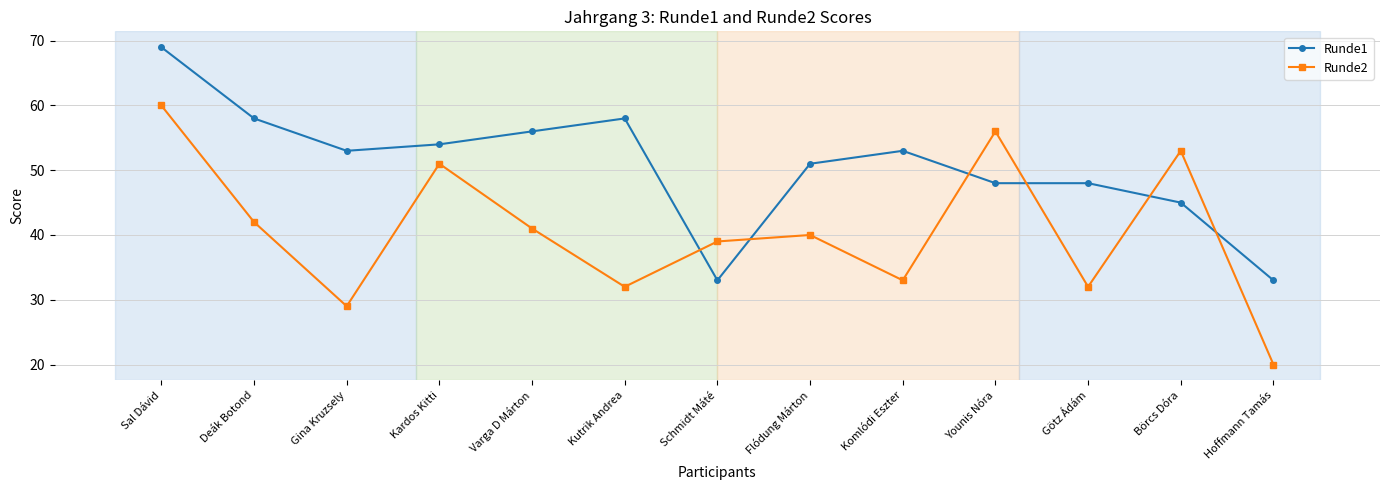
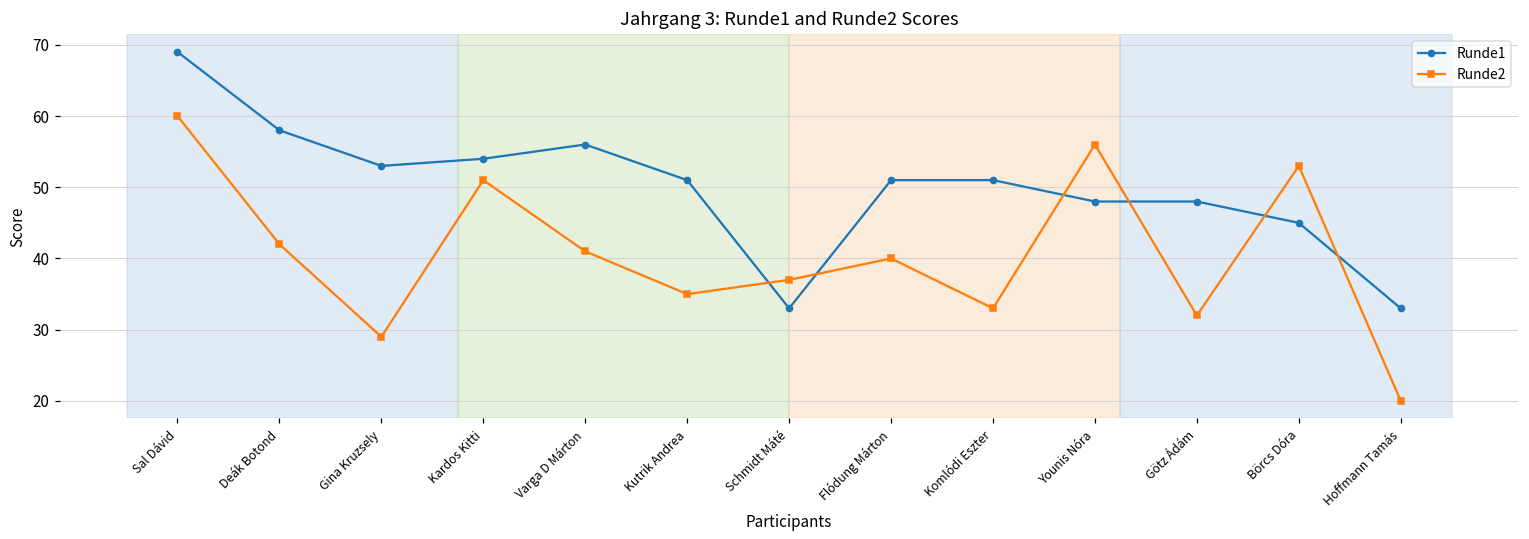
Runde1, Kutrik Andrea: 58 -> 51
Runde2, Kutrik Andrea: 32 -> 35
Runde2, Schmidt Máté: 39 -> 37
Runde1, Komlódi Eszter: 53 -> 51
